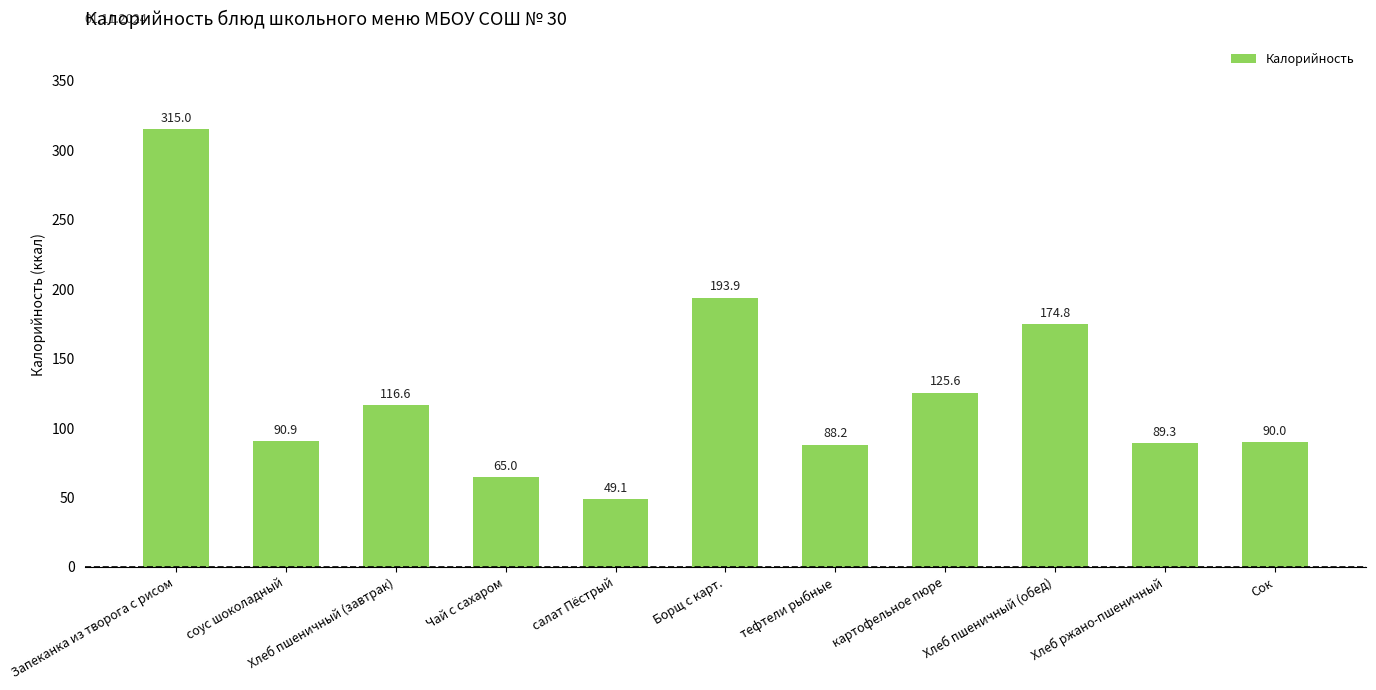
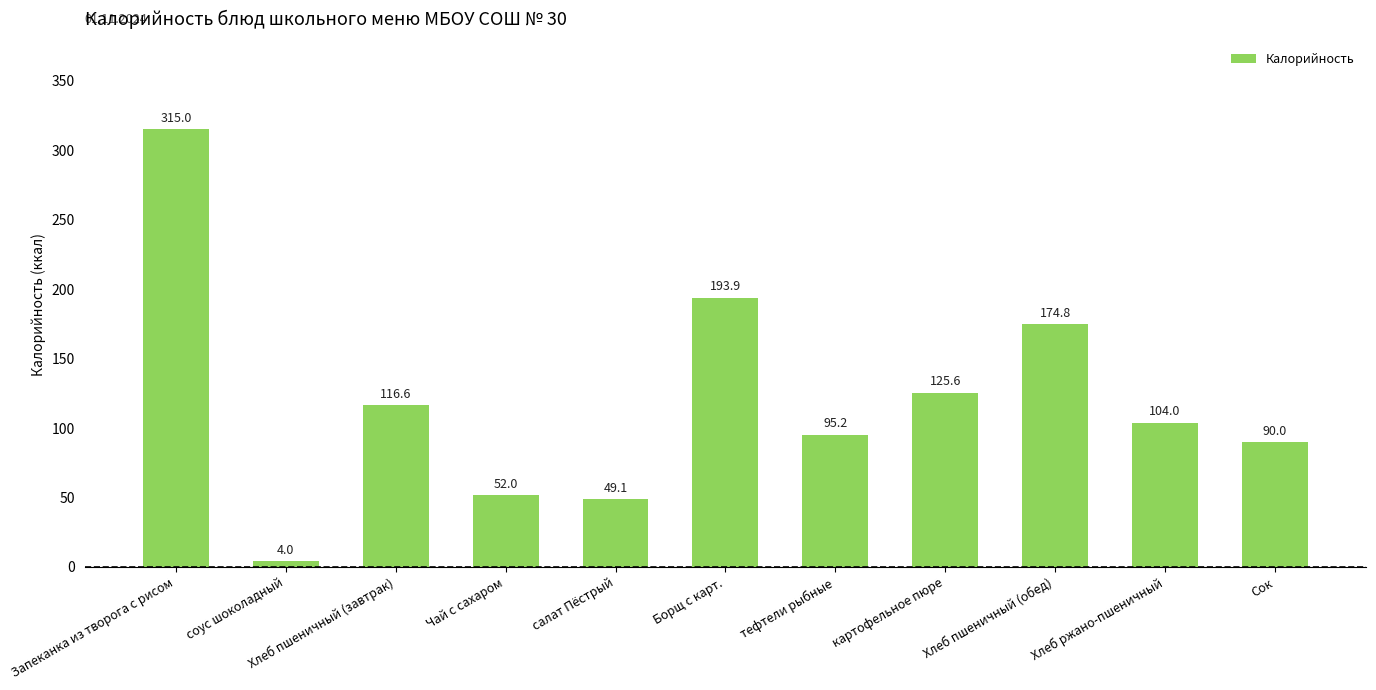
соус шоколадный: 90.9 -> 4.0
Чай с сахаром: 65.0 -> 52.0
тефтели рыбные: 88.2 -> 95.2
Хлеб ржано-пшеничный: 89.3 -> 104.0
